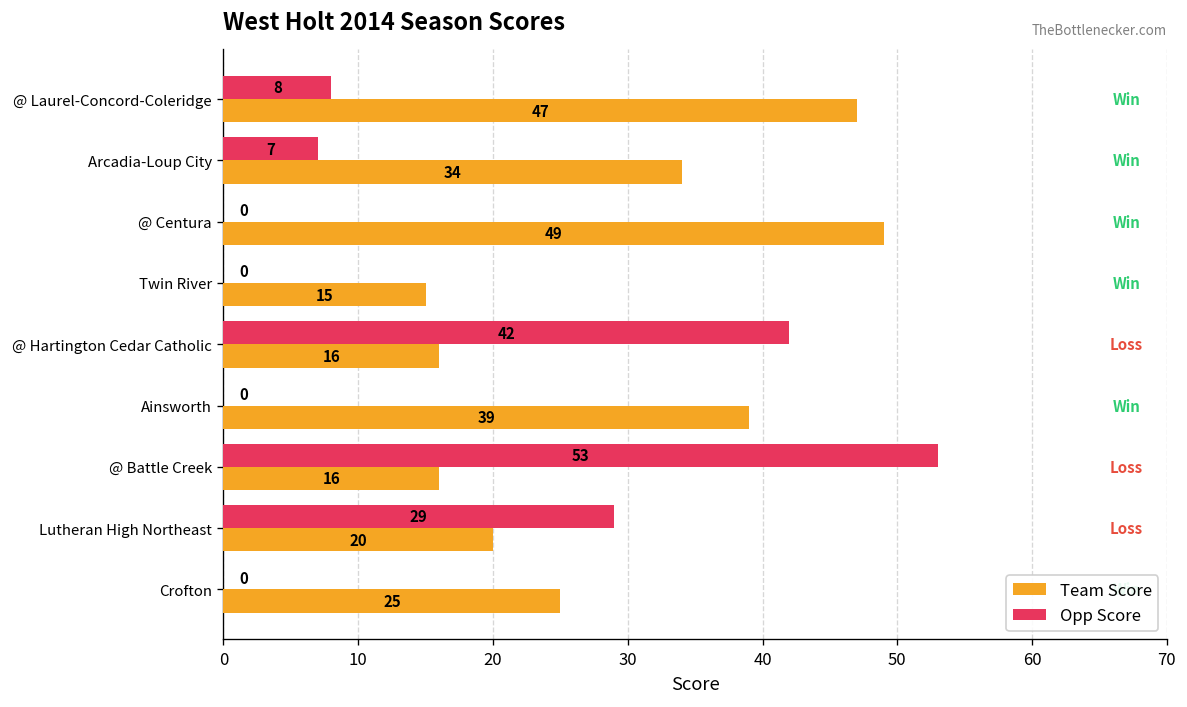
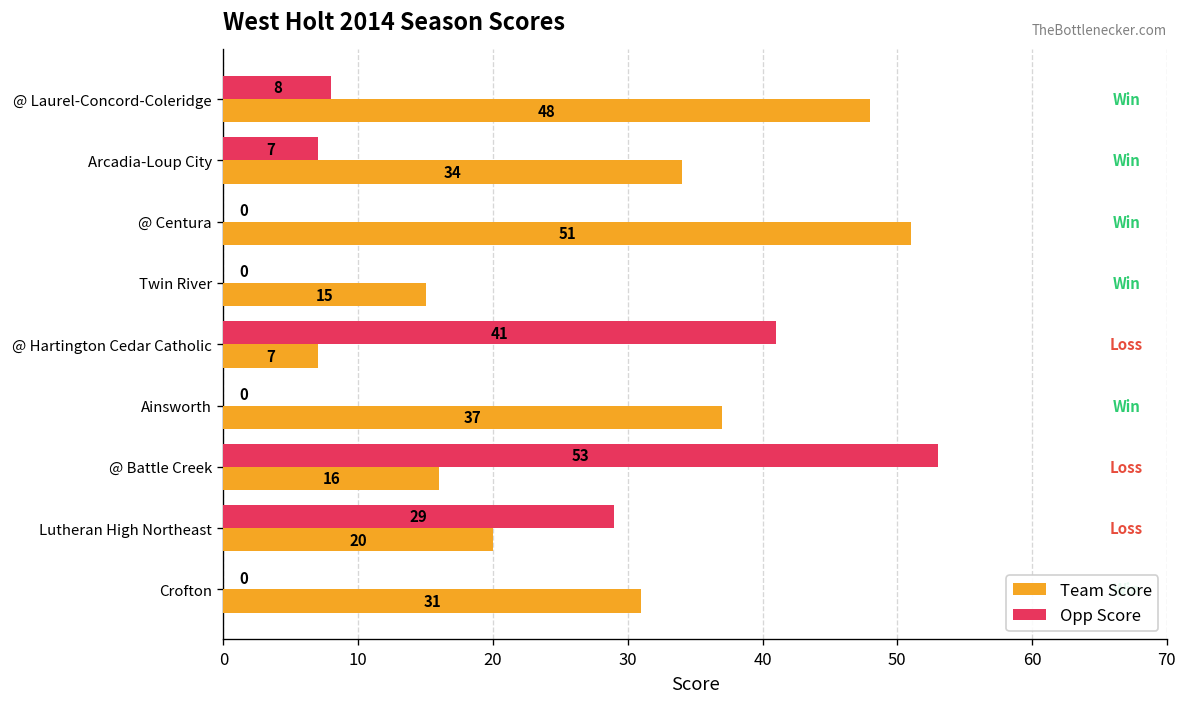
Team Score, @ Laurel-Concord-Coleridge: 47 -> 48
Team Score, @ Centura: 49 -> 51
Opp Score, @ Hartington Cedar Catholic: 42 -> 41
Team Score, @ Hartington Cedar Catholic: 16 -> 7
Team Score, Ainsworth: 39 -> 37
Team Score, Crofton: 25 -> 31
